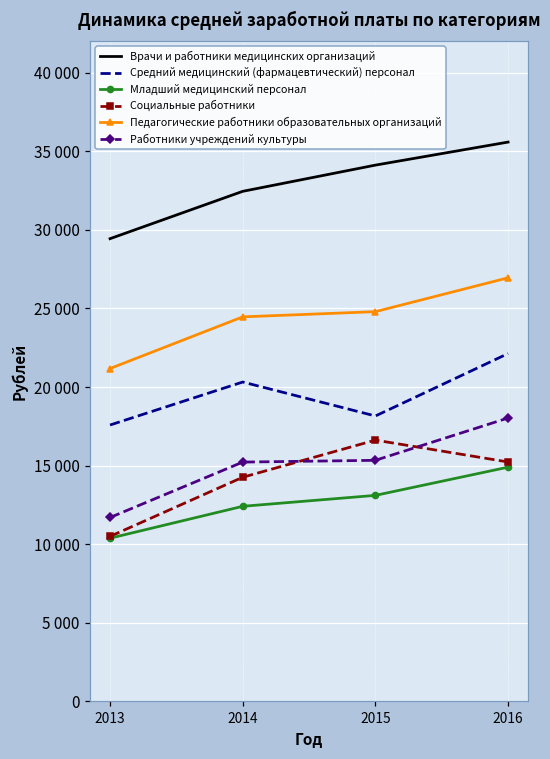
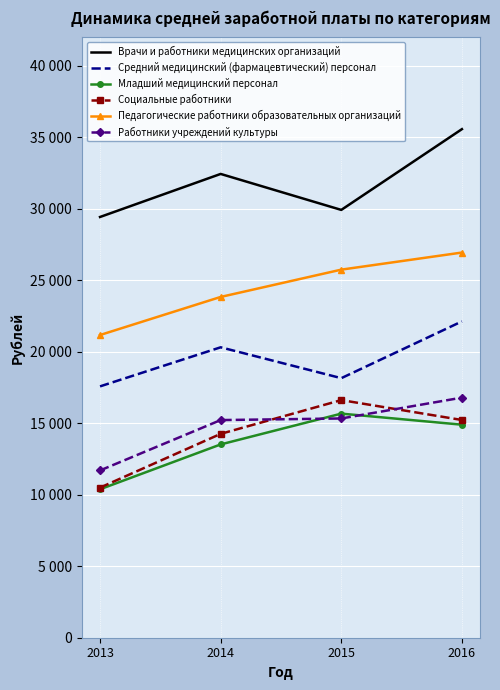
Младший медицинский персонал, 2014: 12400 -> 13500
Педагогические работники образовательных организаций, 2014: 24500 -> 23800
Врачи и работники медицинских организаций, 2015: 34100 -> 29900
Младший медицинский персонал, 2015: 13100 -> 15700
Педагогические работники образовательных организаций, 2015: 24800 -> 25800
Работники учреждений культуры, 2016: 18000 -> 16800
